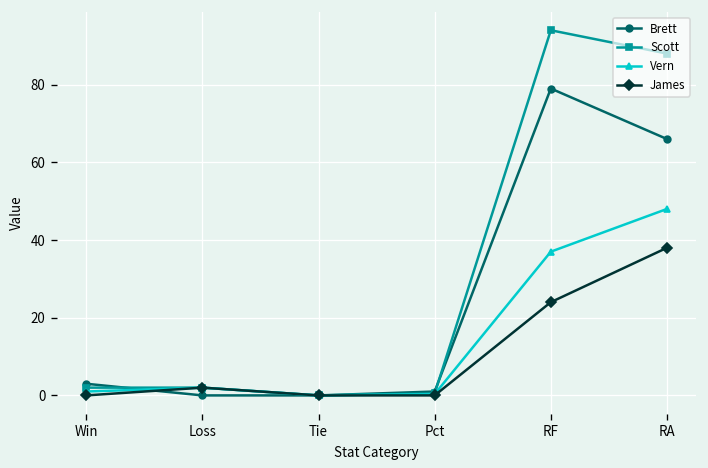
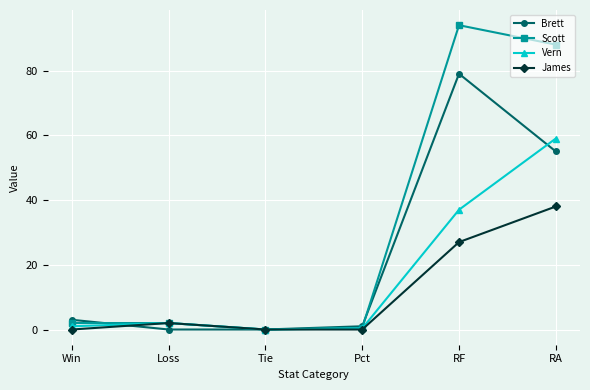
James, RF: 24 -> 27
Brett, RA: 66 -> 55
Vern, RA: 48 -> 59
